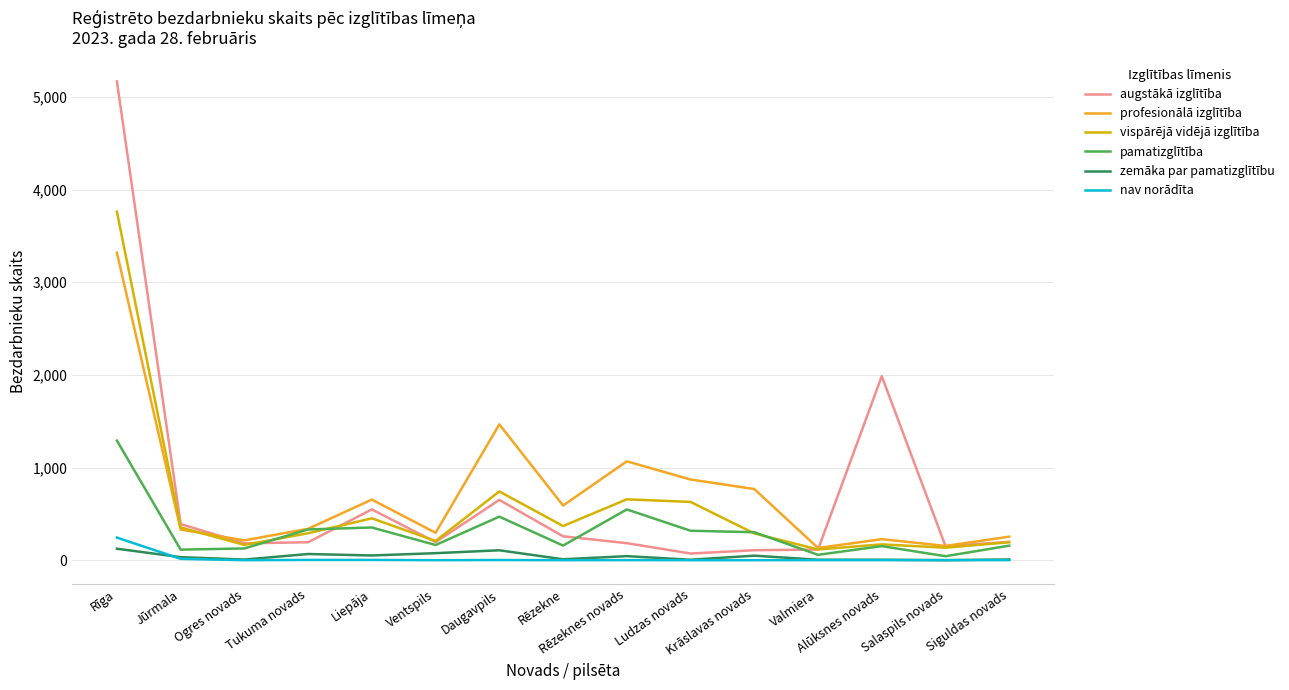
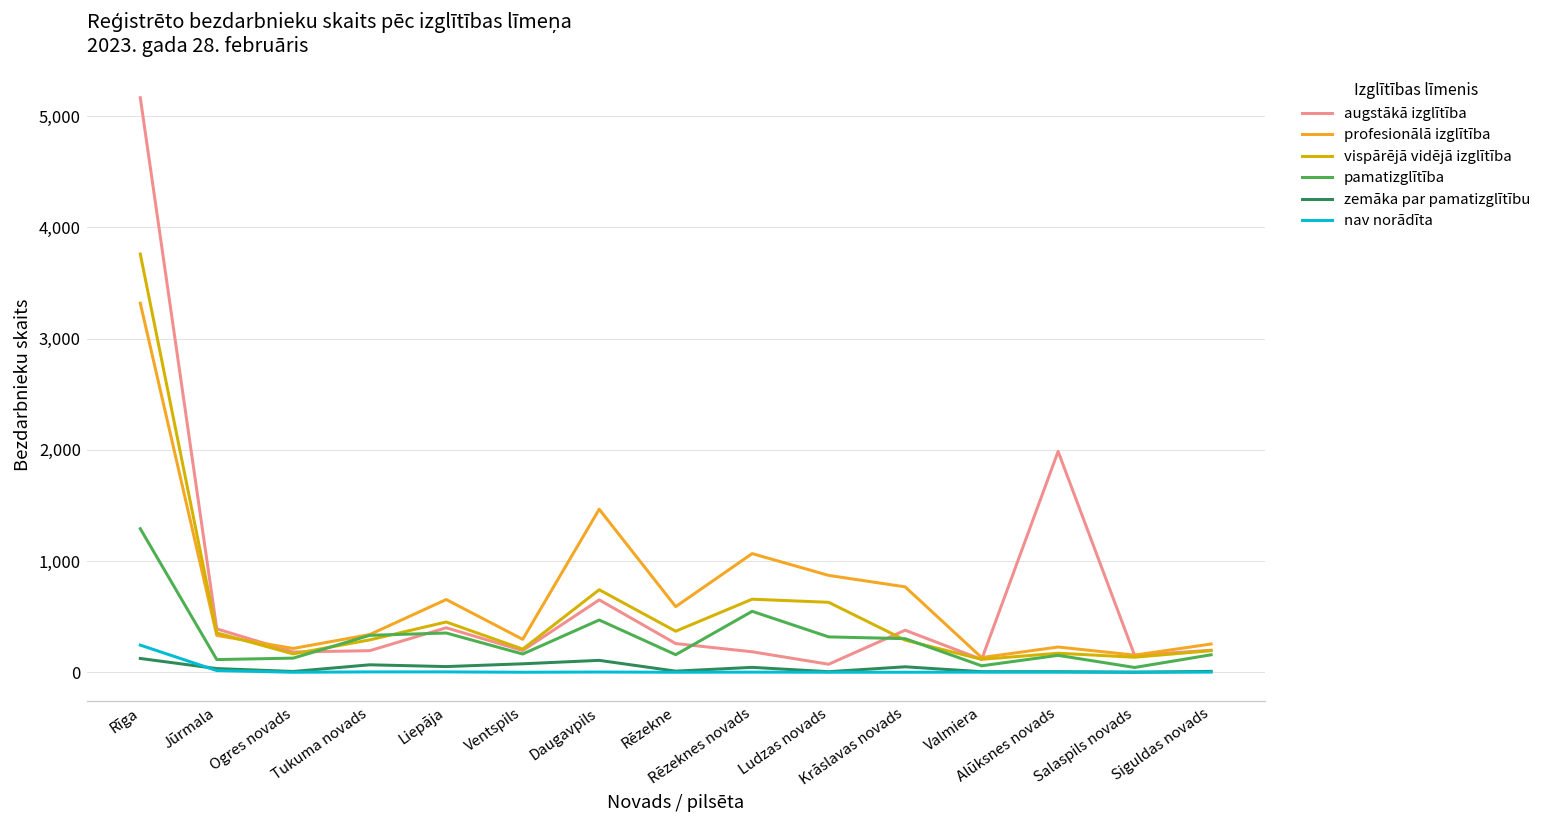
augstākā izglītība, Liepāja: 500 -> 400
augstākā izglītība, Krāslavas novads: 100 -> 400
